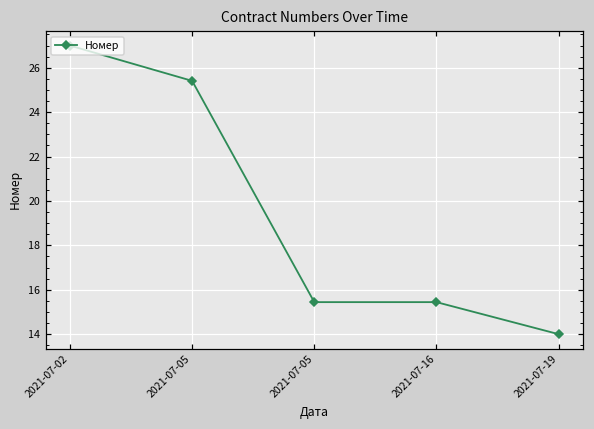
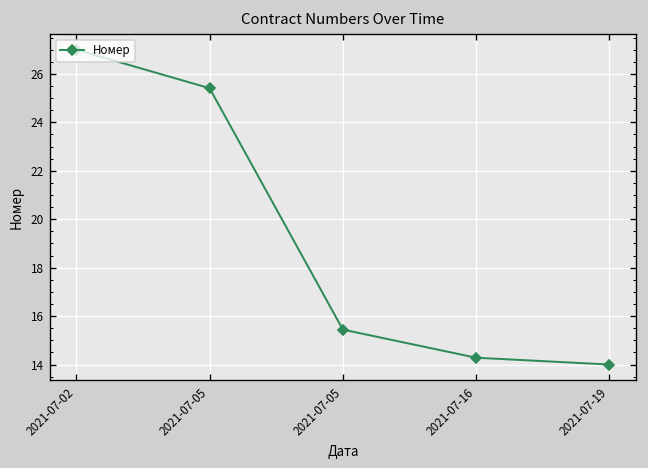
2021-07-16: 15.4 -> 14.3
